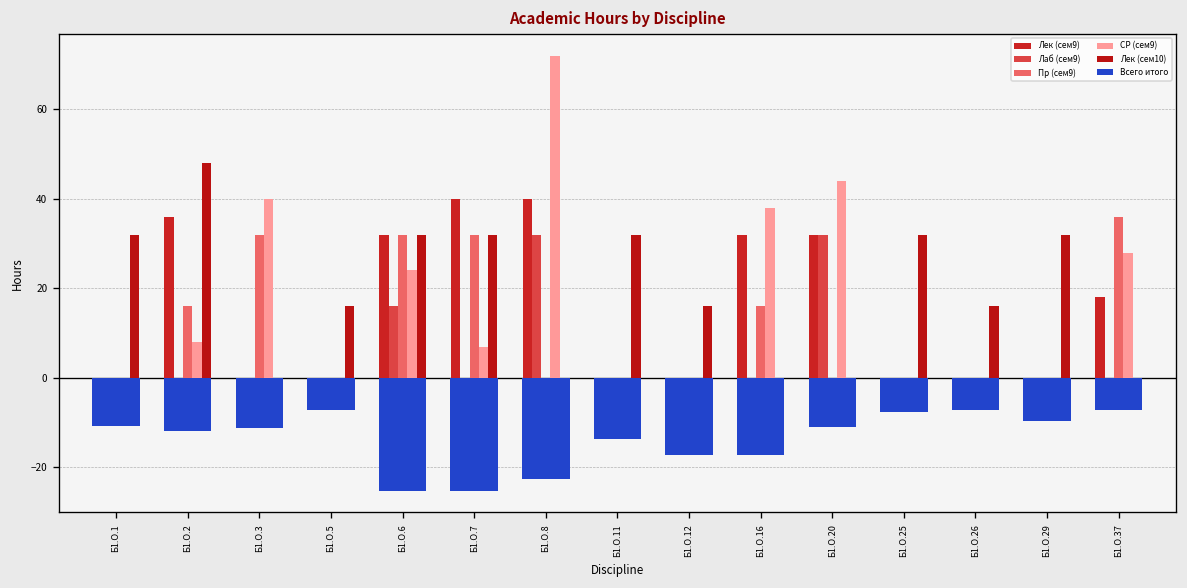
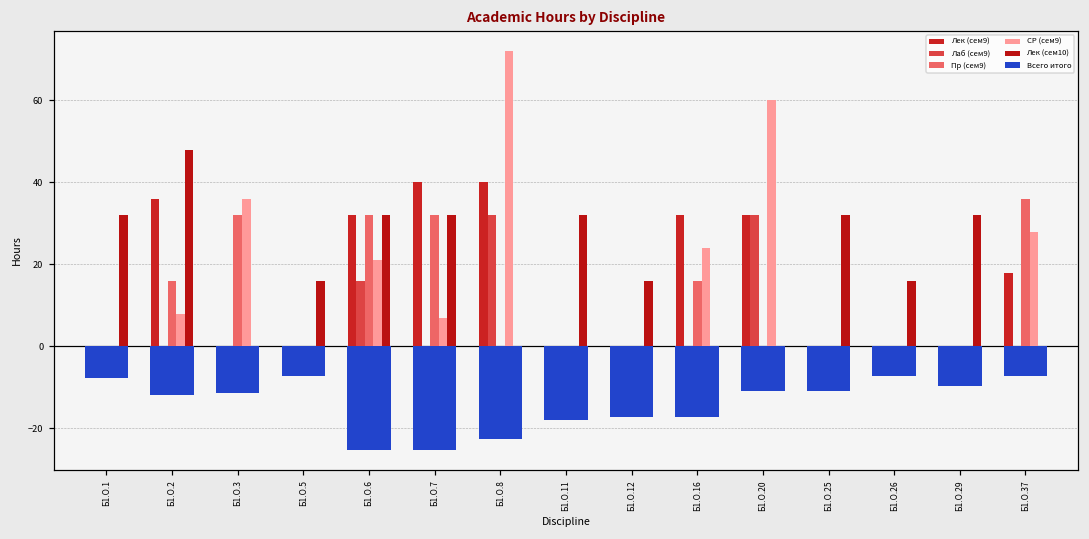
Всего итого, Б1.О.1: -11 -> -8
СР (сем9), Б1.О.3: 40 -> 36
СР (сем9), Б1.О.6: 24 -> 21
Всего итого, Б1.О.11: -14 -> -18
СР (сем9), Б1.О.16: 38 -> 24
СР (сем9), Б1.О.20: 44 -> 60
Всего итого, Б1.О.25: -8 -> -11
